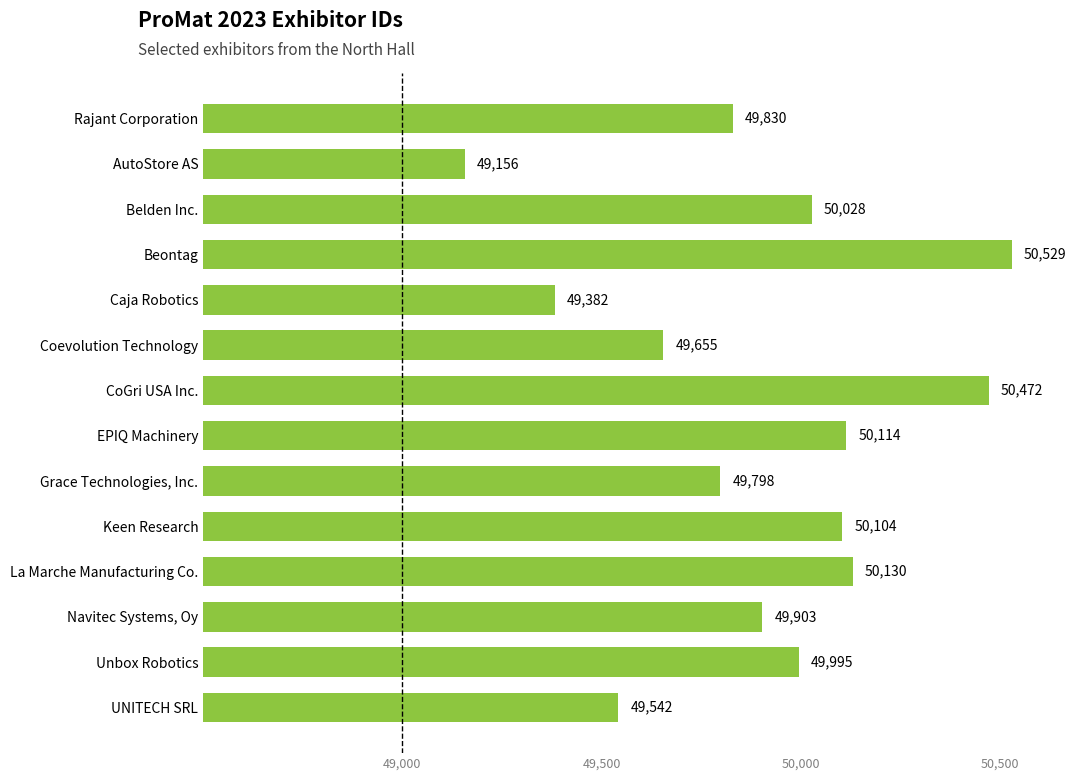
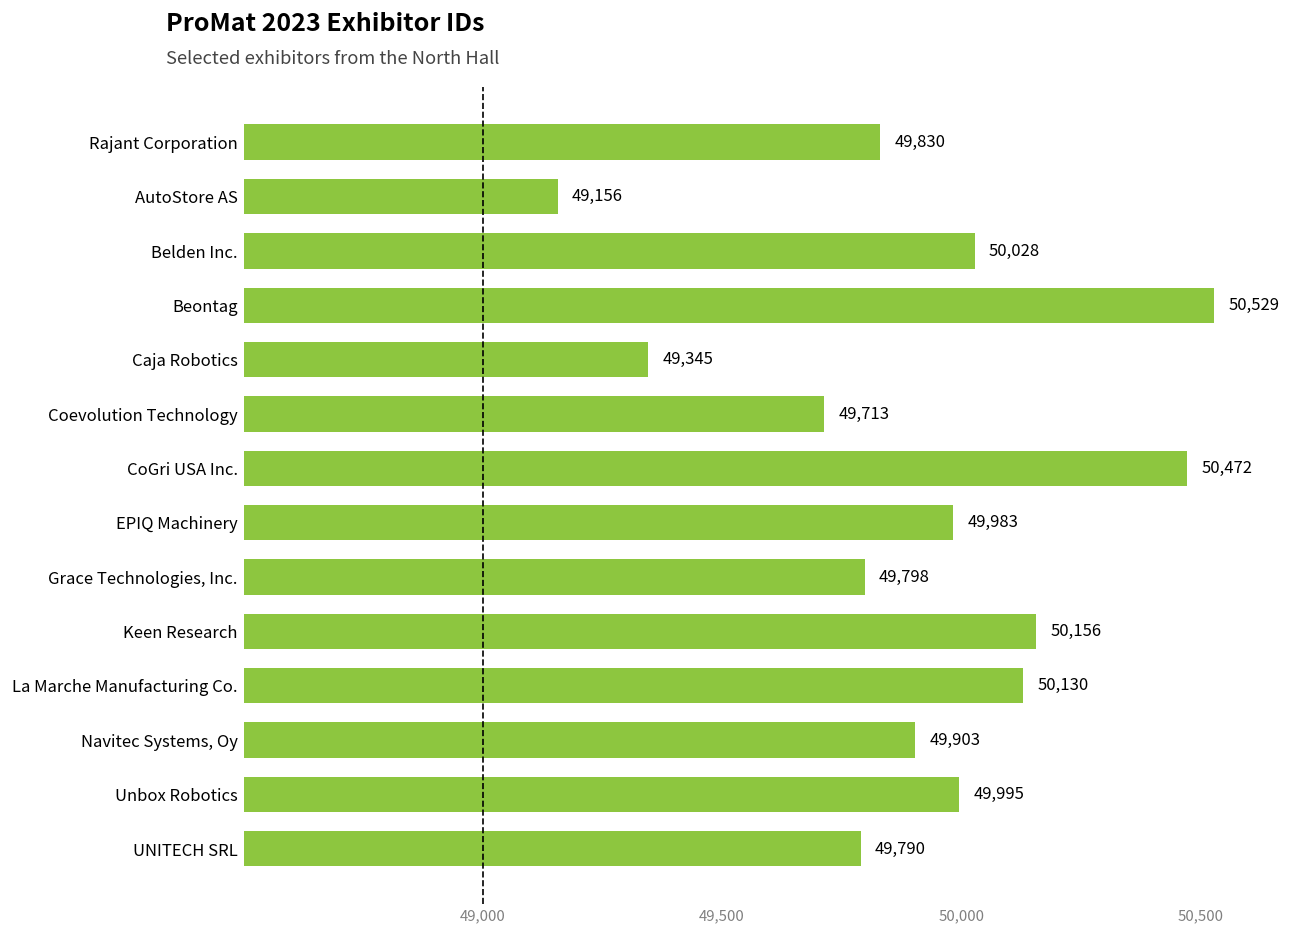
Caja Robotics: 49,382 -> 49,345
Coevolution Technology: 49,655 -> 49,713
EPIQ Machinery: 50,114 -> 49,983
Keen Research: 50,104 -> 50,156
UNITECH SRL: 49,542 -> 49,790
